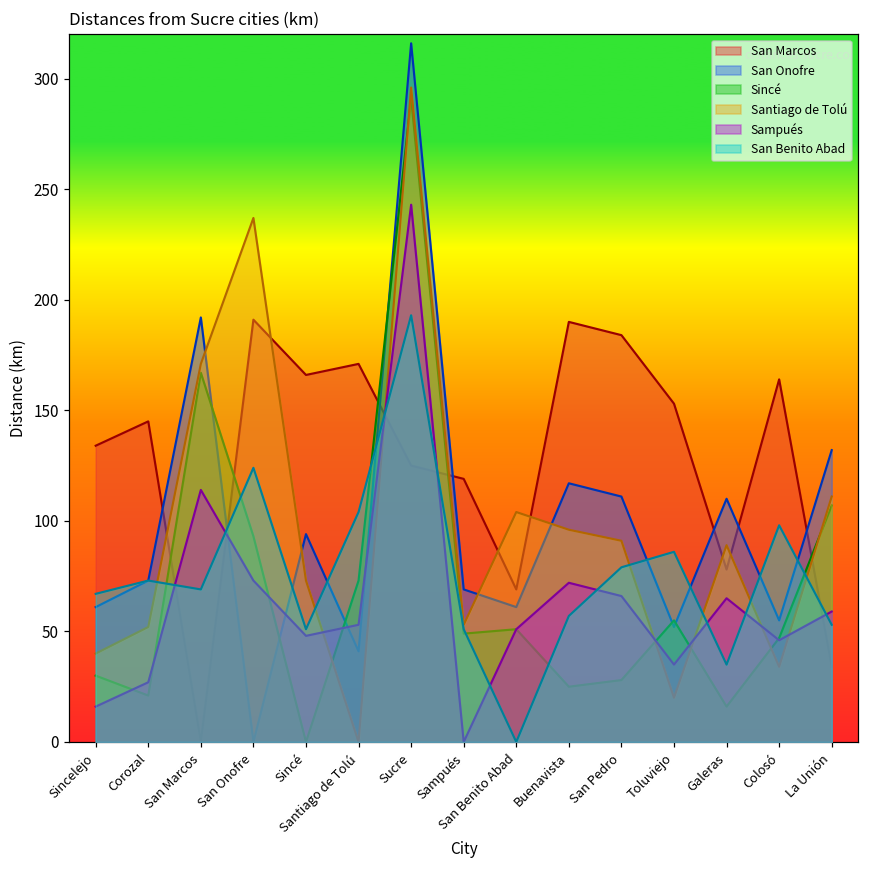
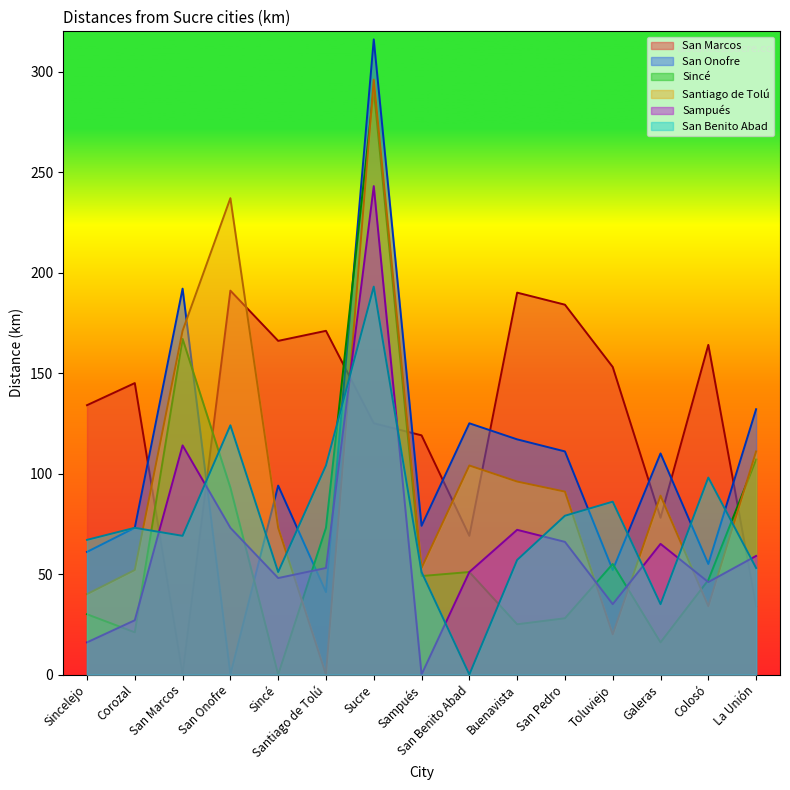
San Onofre, Sampués: 69 -> 74
San Onofre, San Benito Abad: 61 -> 125
